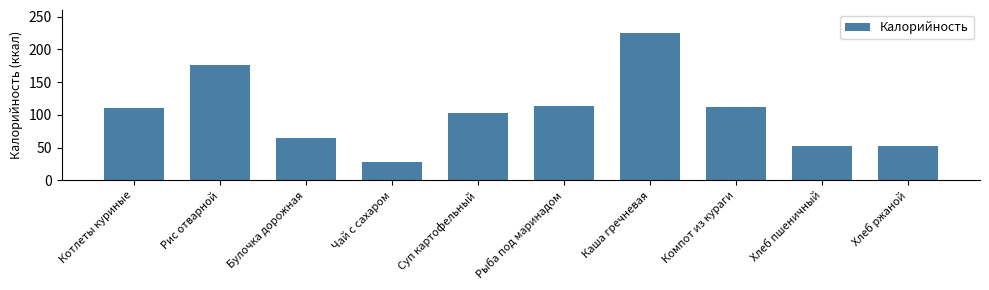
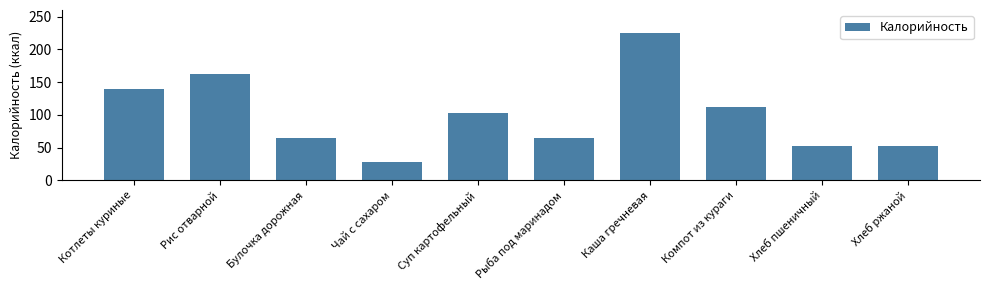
Котлеты куриные: 110 -> 140
Рис отварной: 180 -> 160
Рыба под маринадом: 110 -> 70
